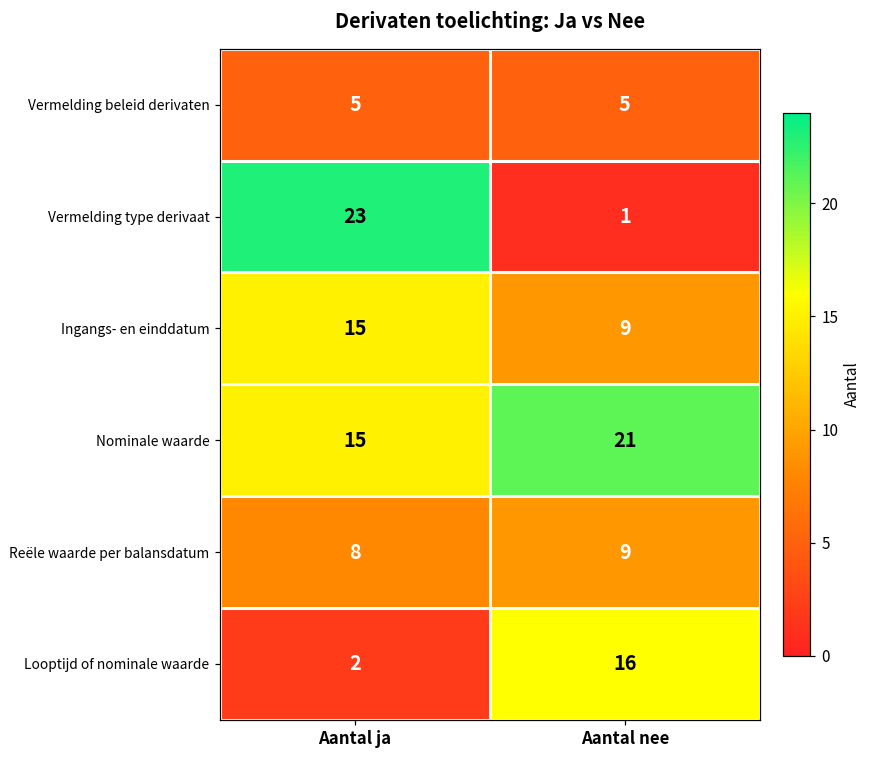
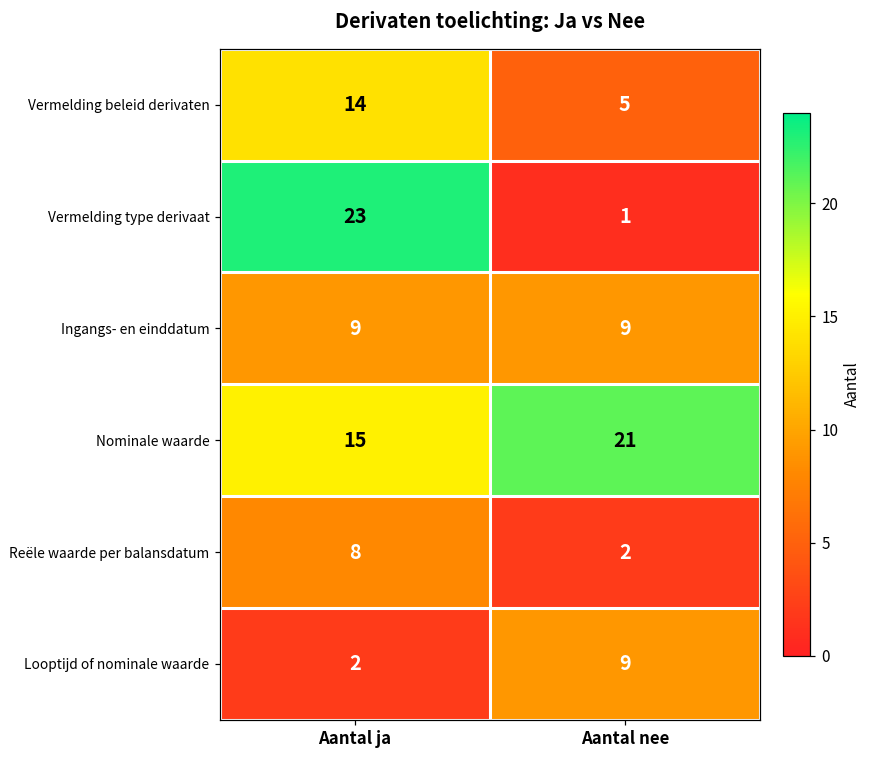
Vermelding beleid derivaten, Aantal ja: 5 -> 14
Ingangs- en einddatum, Aantal ja: 15 -> 9
Reële waarde per balansdatum, Aantal nee: 9 -> 2
Looptijd of nominale waarde, Aantal nee: 16 -> 9
